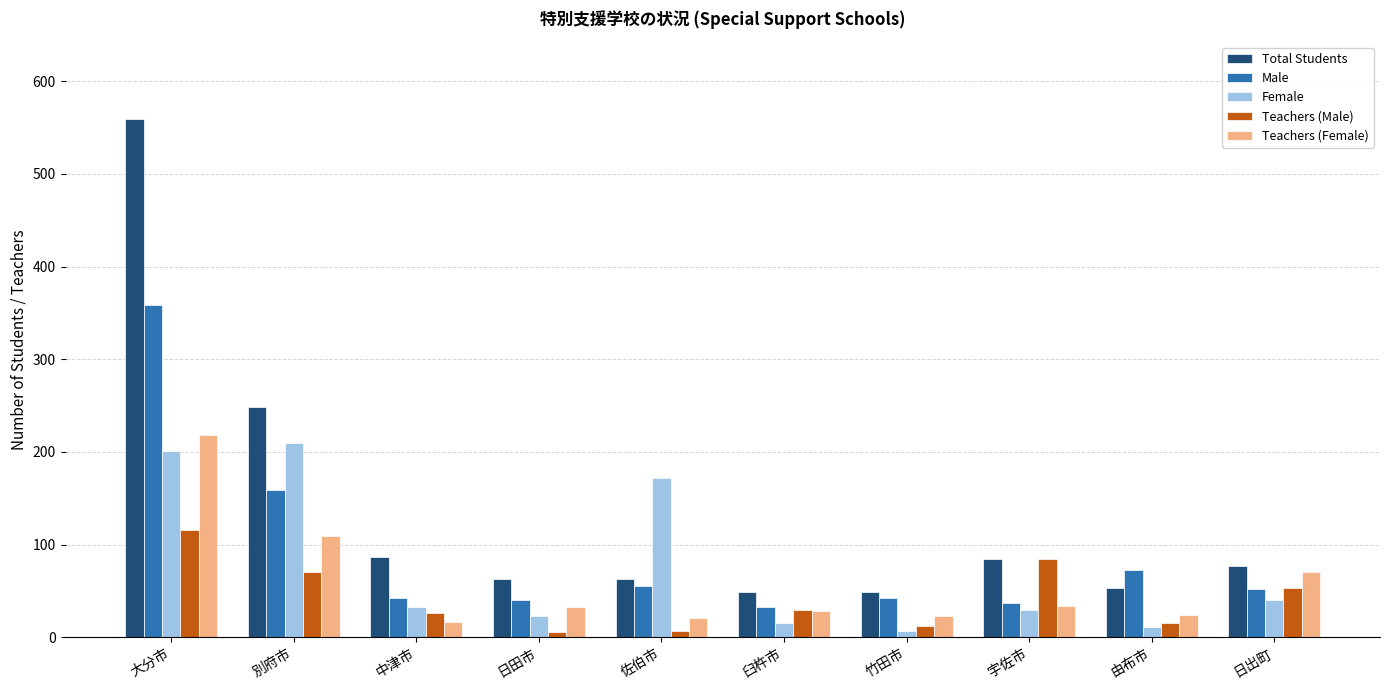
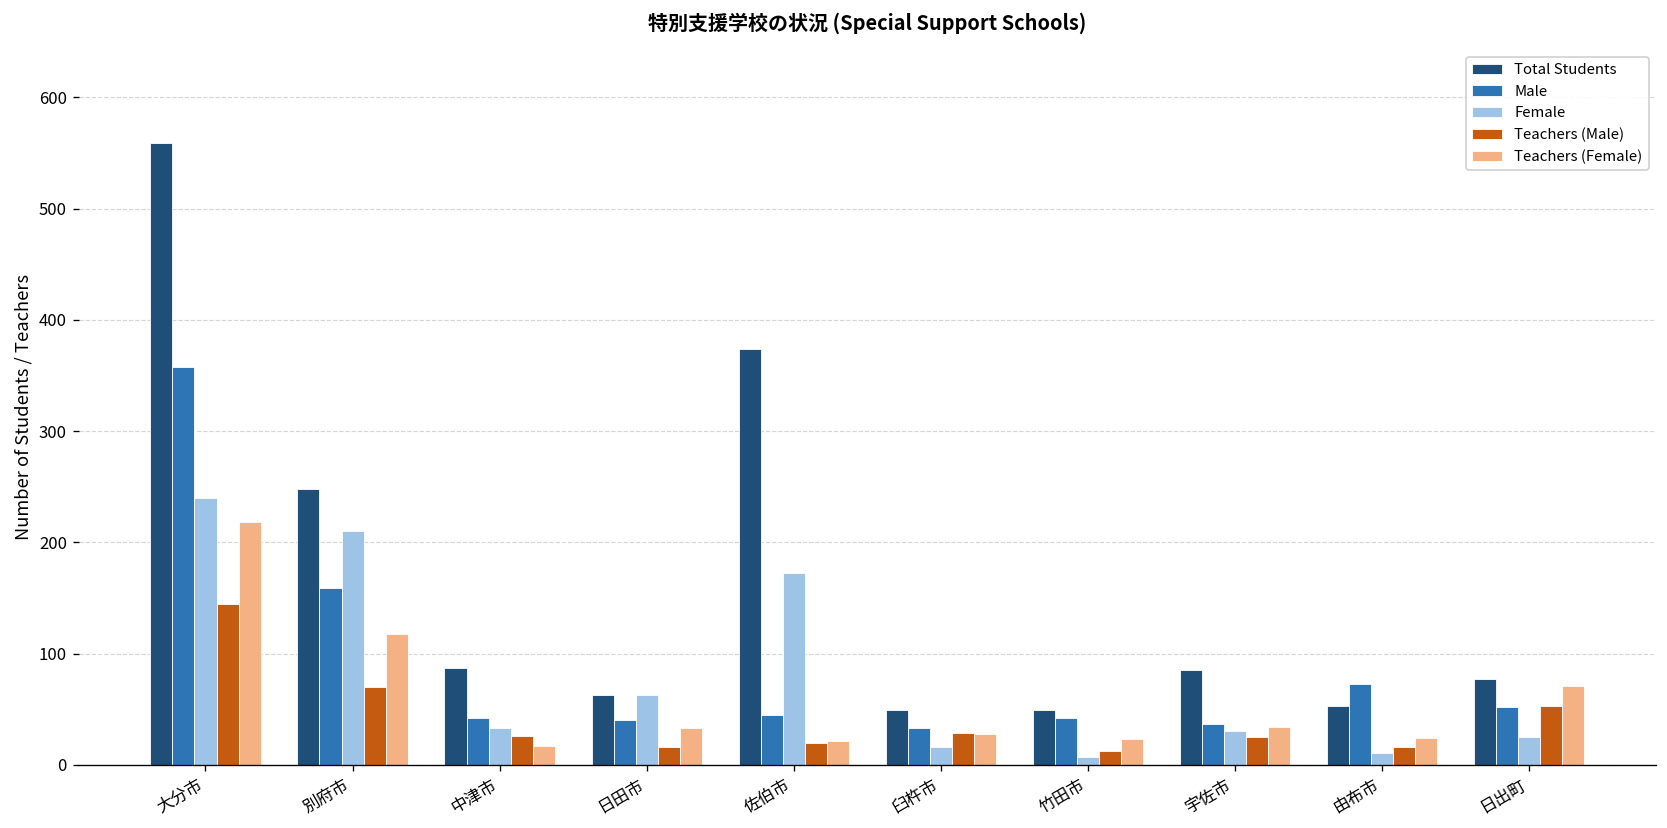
Female, 大分市: 200 -> 240
Teachers (Male), 大分市: 120 -> 150
Teachers (Female), 別府市: 110 -> 120
Female, 日田市: 20 -> 60
Teachers (Male), 日田市: 10 -> 20
Total Students, 佐伯市: 60 -> 370
Male, 佐伯市: 60 -> 50
Teachers (Male), 佐伯市: 10 -> 20
Teachers (Male), 宇佐市: 80 -> 30
Female, 日出町: 40 -> 30
